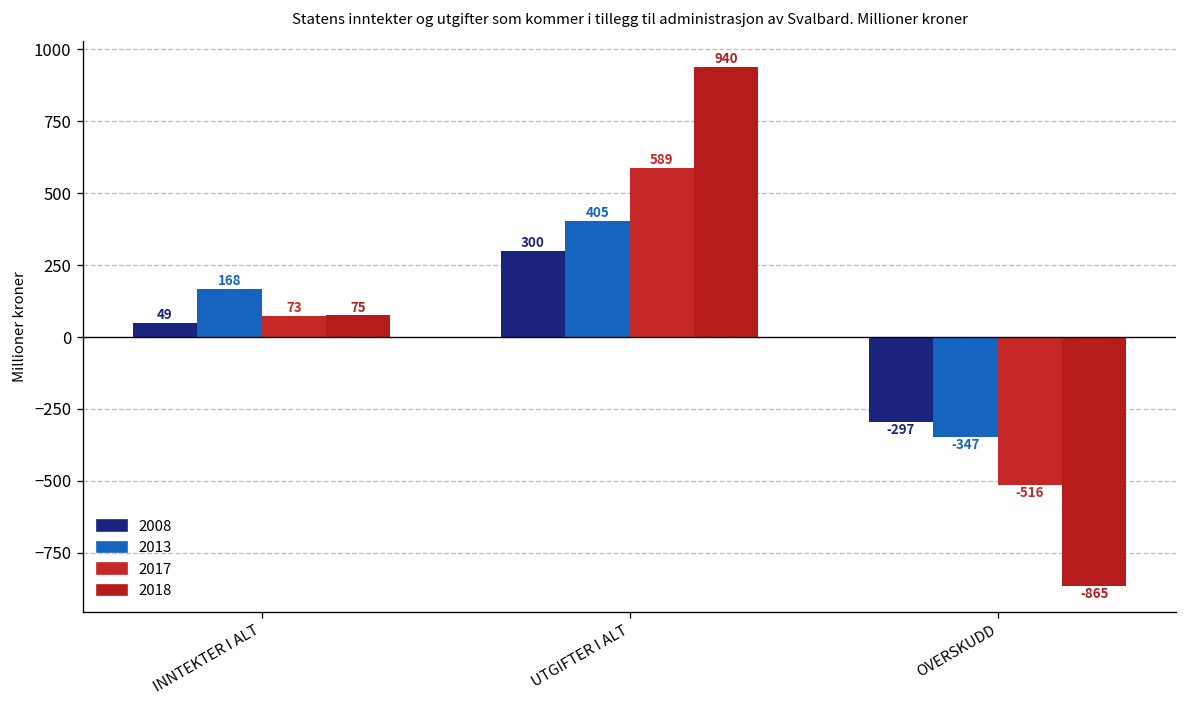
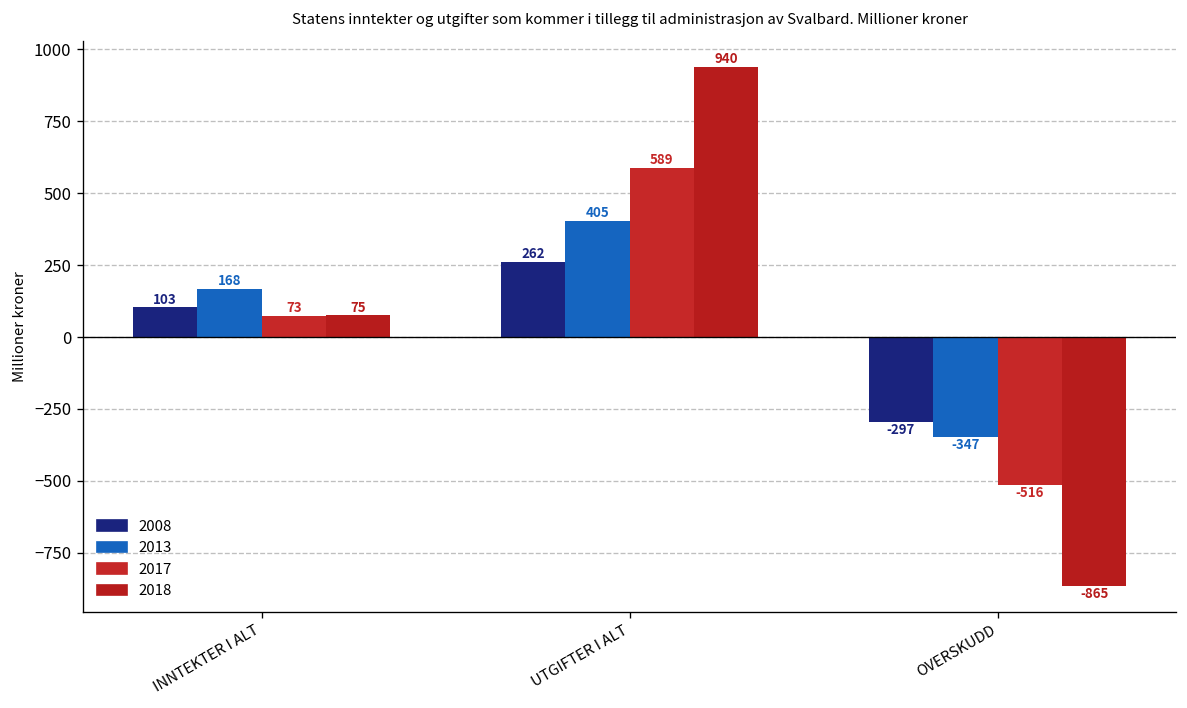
2008, INNTEKTER I ALT: 49 -> 103
2008, UTGIFTER I ALT: 300 -> 262
